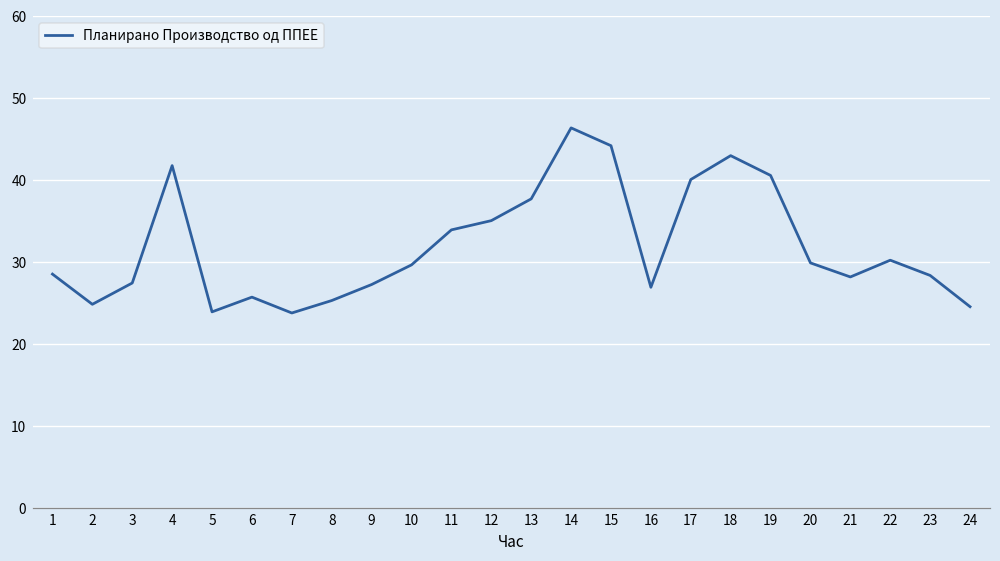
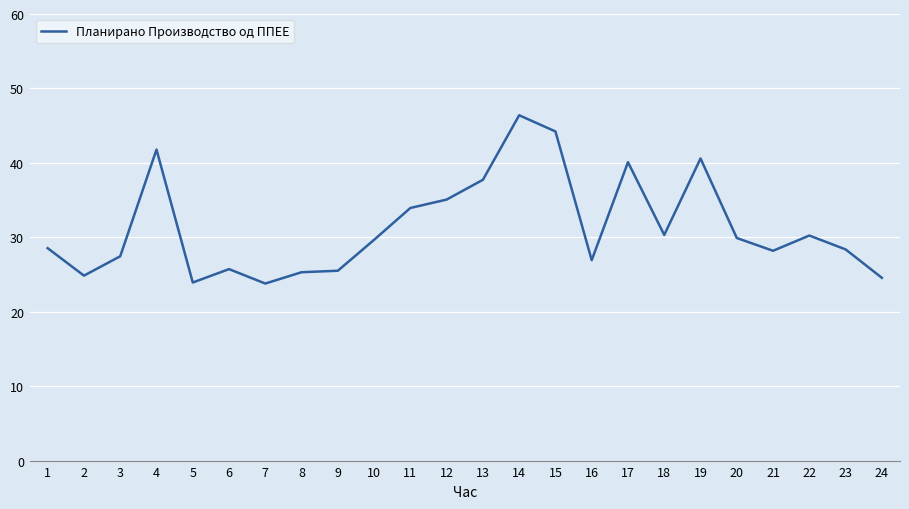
9: 27 -> 26
18: 43 -> 30
